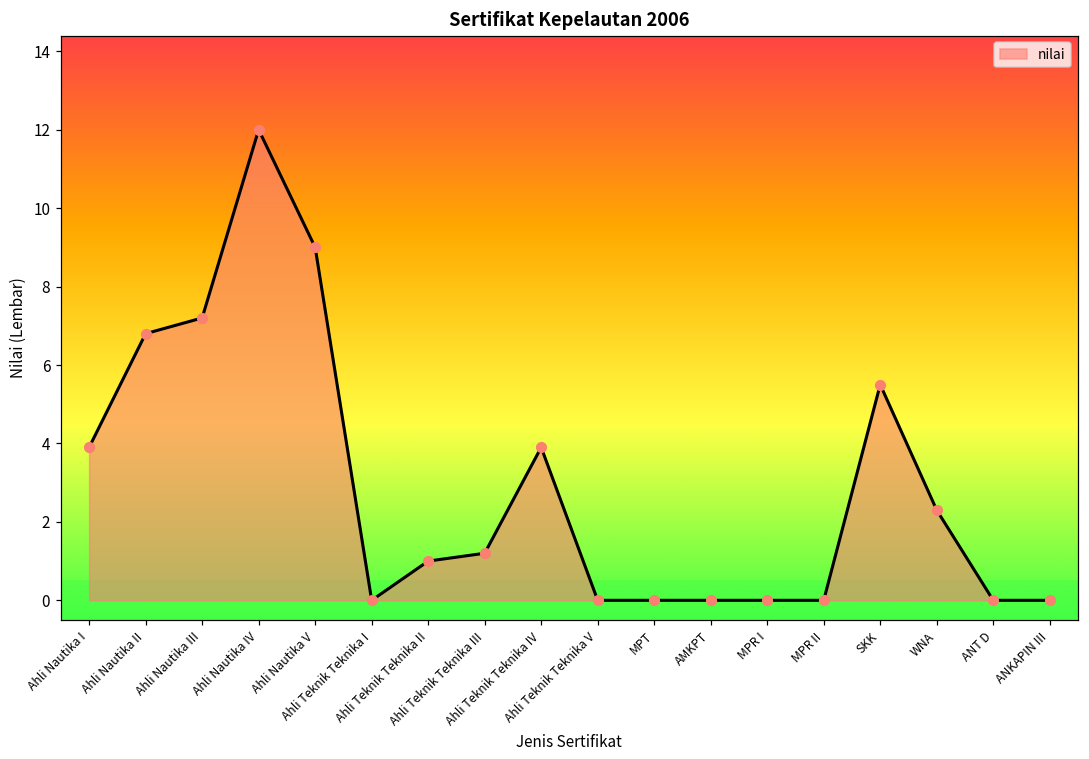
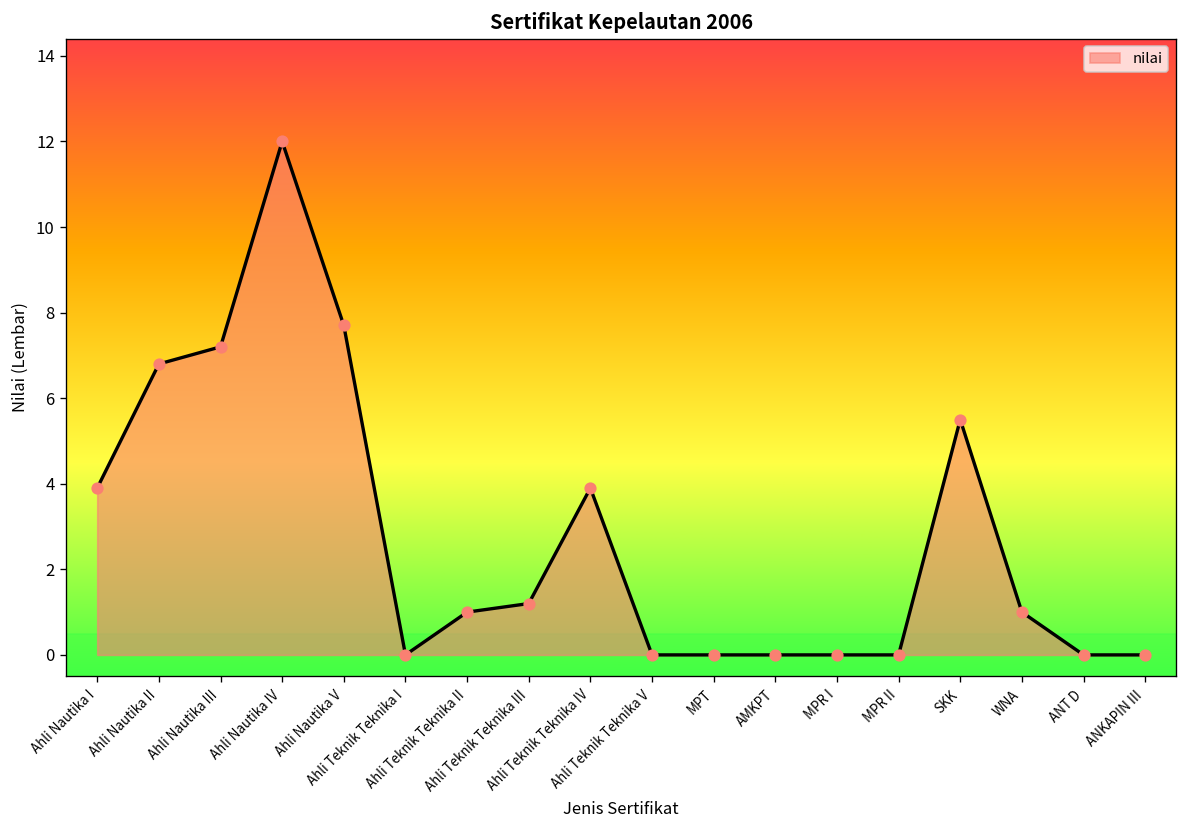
Ahli Nautika V: 9.0 -> 7.7
WNA: 2.3 -> 1.0
